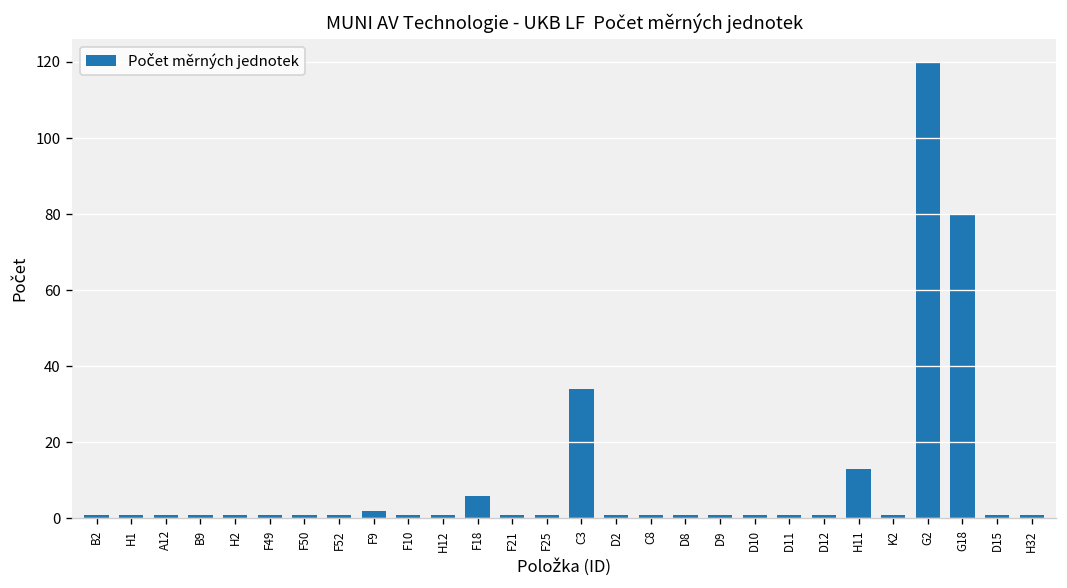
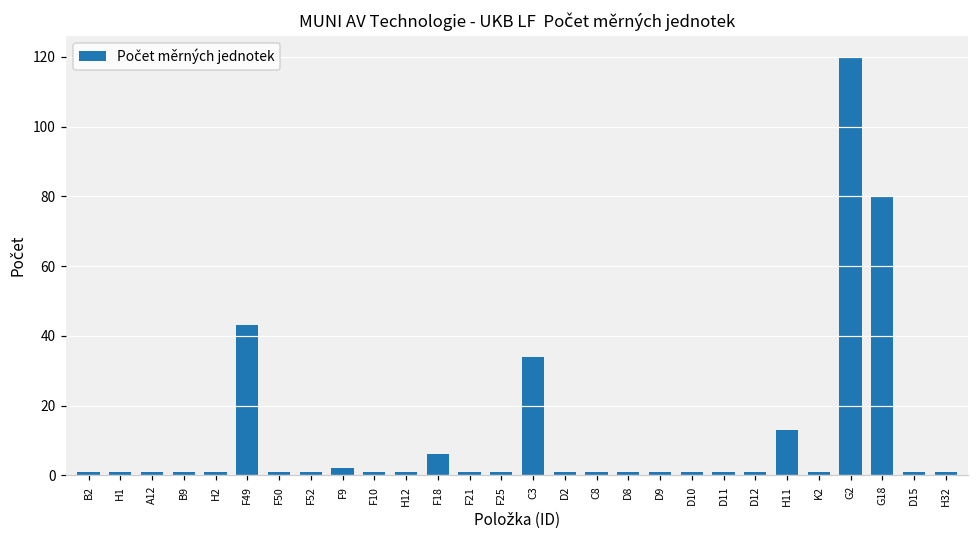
F49: 1 -> 43
